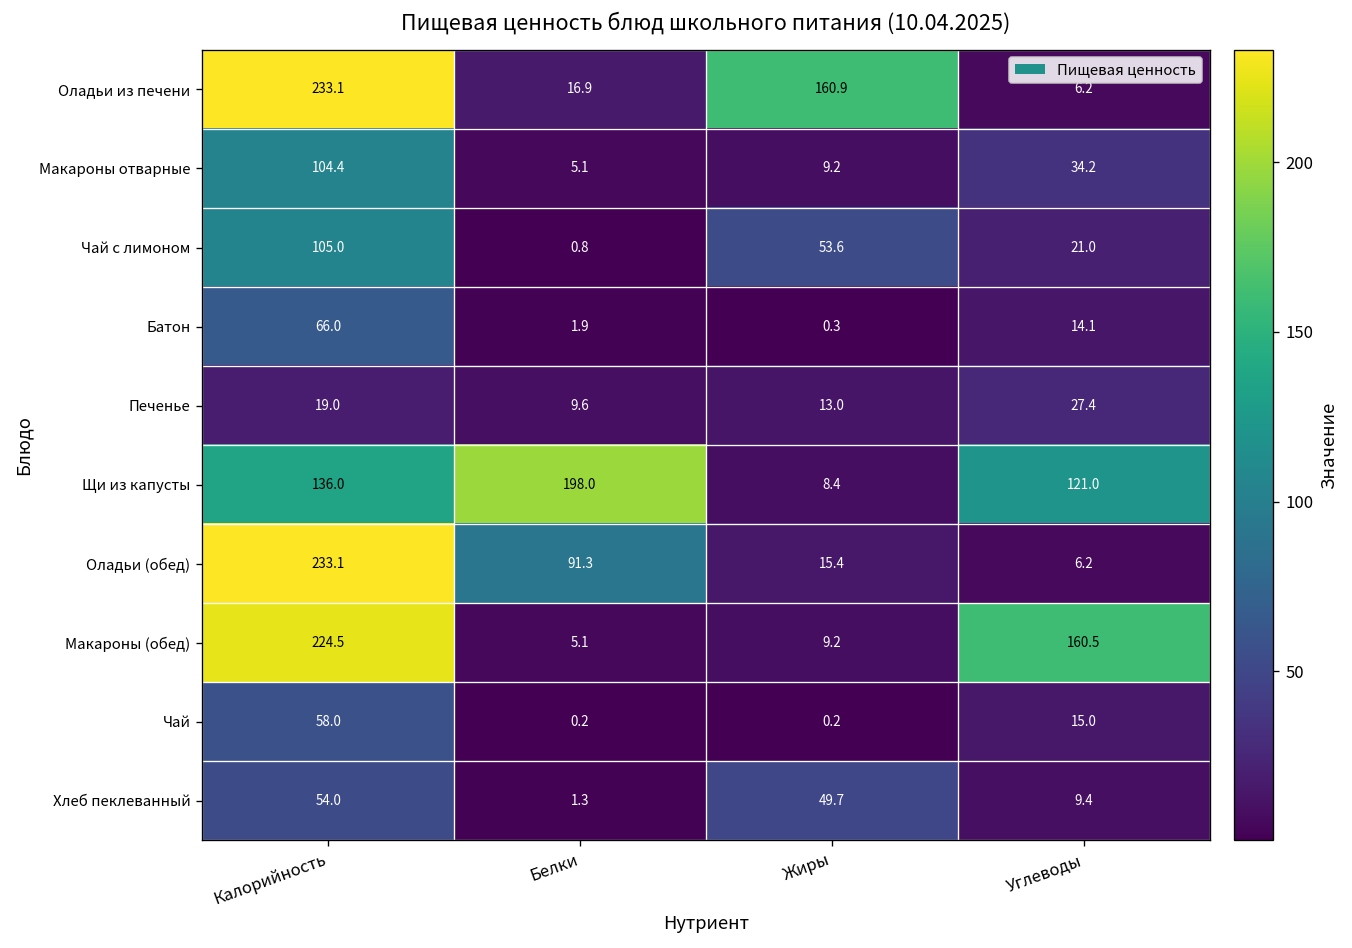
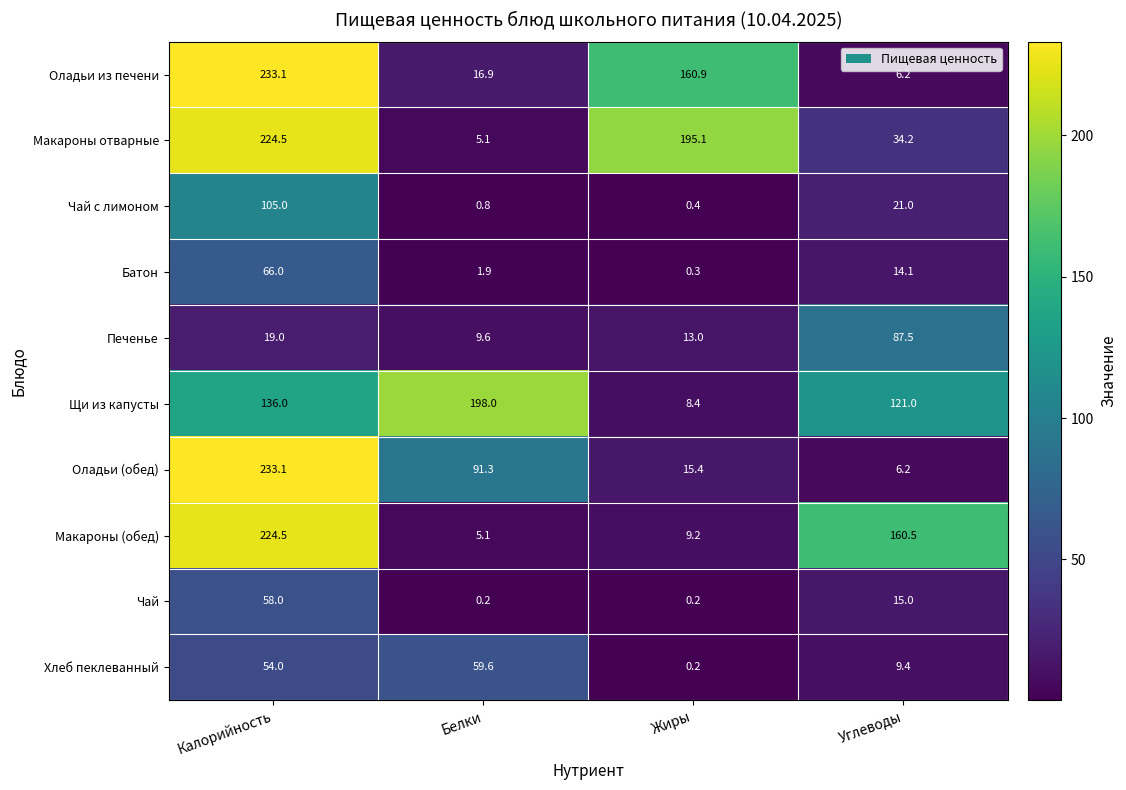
Макароны отварные, Калорийность: 104.4 -> 224.5
Макароны отварные, Жиры: 9.2 -> 195.1
Чай с лимоном, Жиры: 53.6 -> 0.4
Печенье, Углеводы: 27.4 -> 87.5
Хлеб пеклеванный, Белки: 1.3 -> 59.6
Хлеб пеклеванный, Жиры: 49.7 -> 0.2
